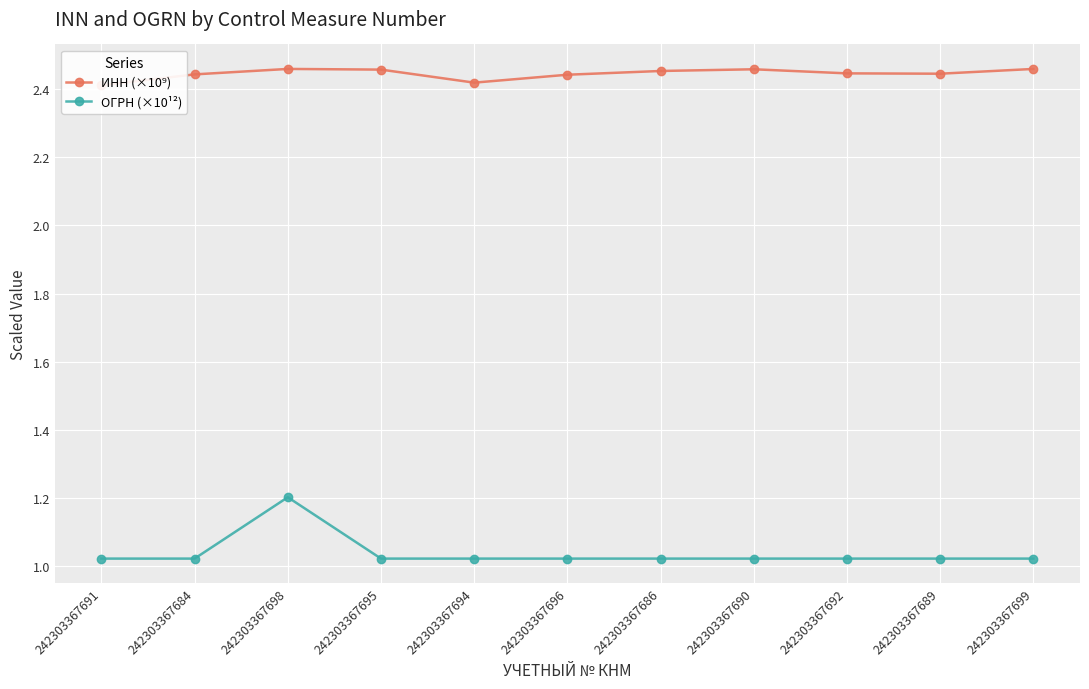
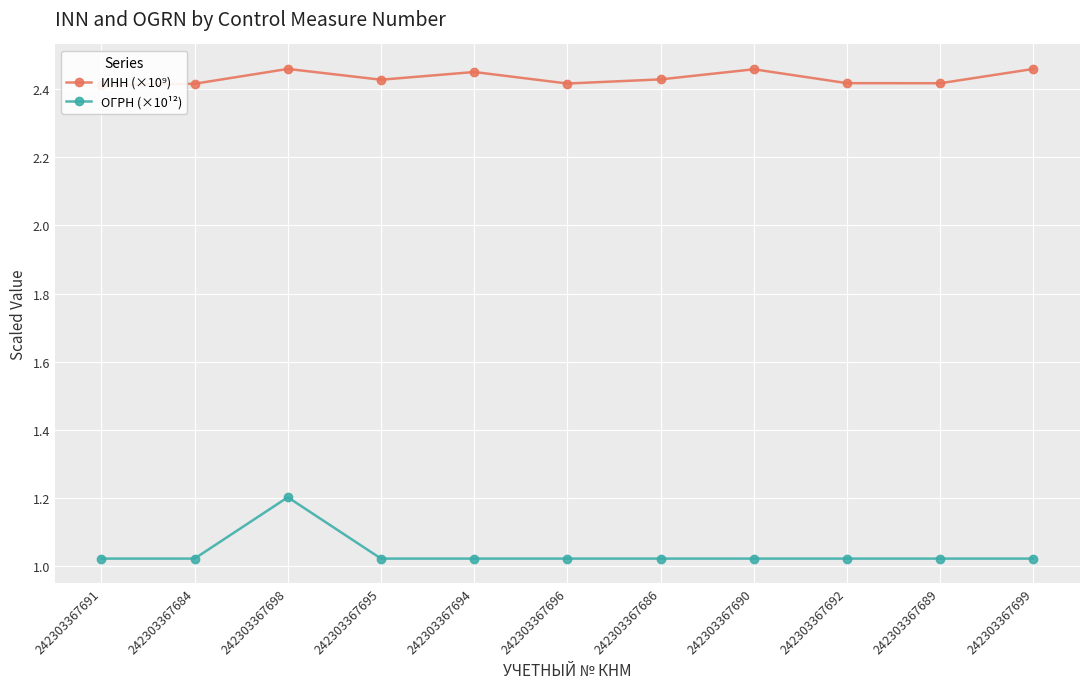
ИНН (×10⁹), 242303367684: 2.44 -> 2.42
ИНН (×10⁹), 242303367695: 2.46 -> 2.43
ИНН (×10⁹), 242303367694: 2.42 -> 2.45
ИНН (×10⁹), 242303367696: 2.44 -> 2.42
ИНН (×10⁹), 242303367686: 2.45 -> 2.43
ИНН (×10⁹), 242303367692: 2.45 -> 2.42
ИНН (×10⁹), 242303367689: 2.45 -> 2.42
